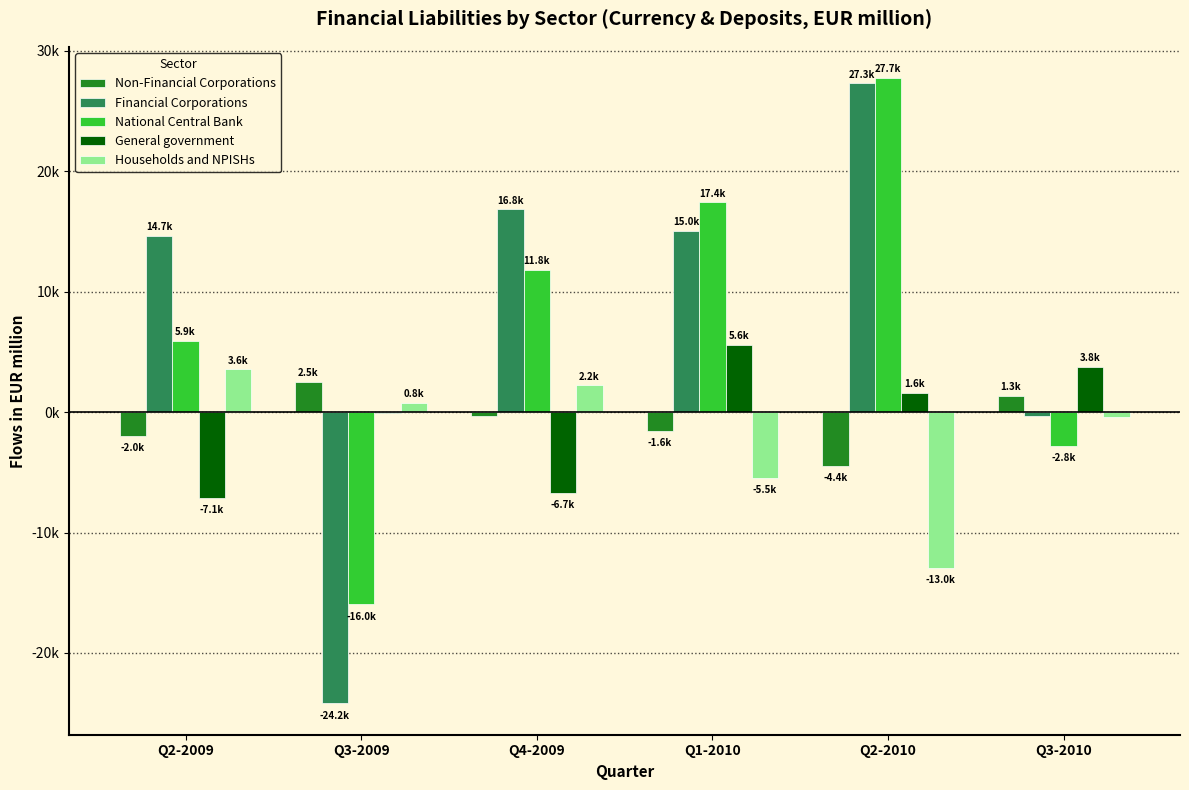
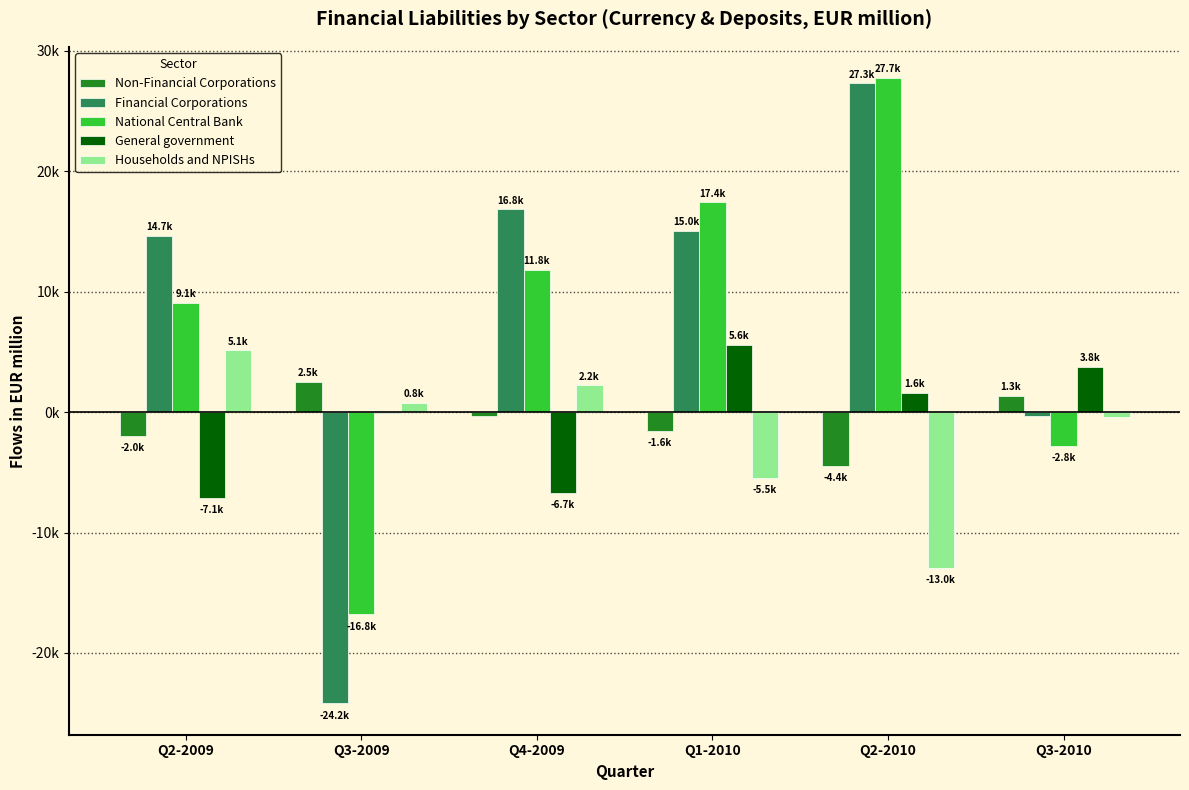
National Central Bank, Q2-2009: 5.9k -> 9.1k
Households and NPISHs, Q2-2009: 3.6k -> 5.1k
National Central Bank, Q3-2009: -16.0k -> -16.8k
